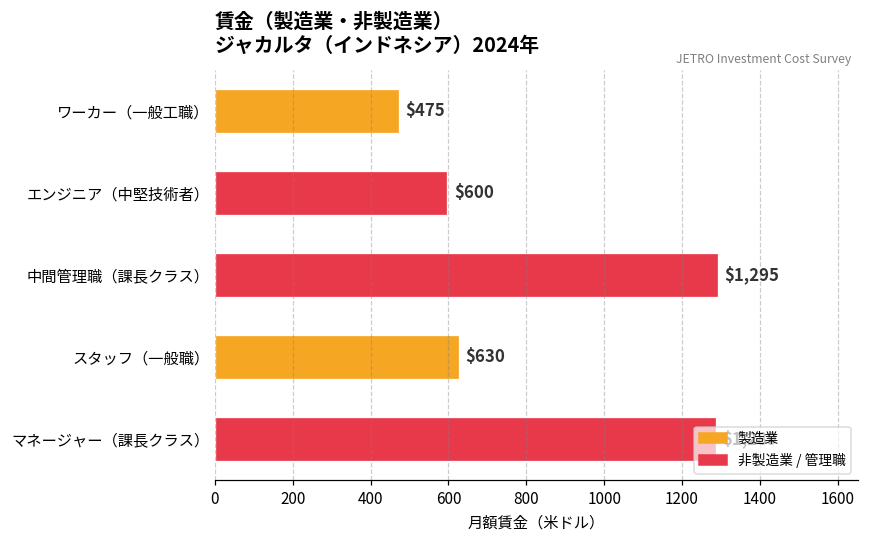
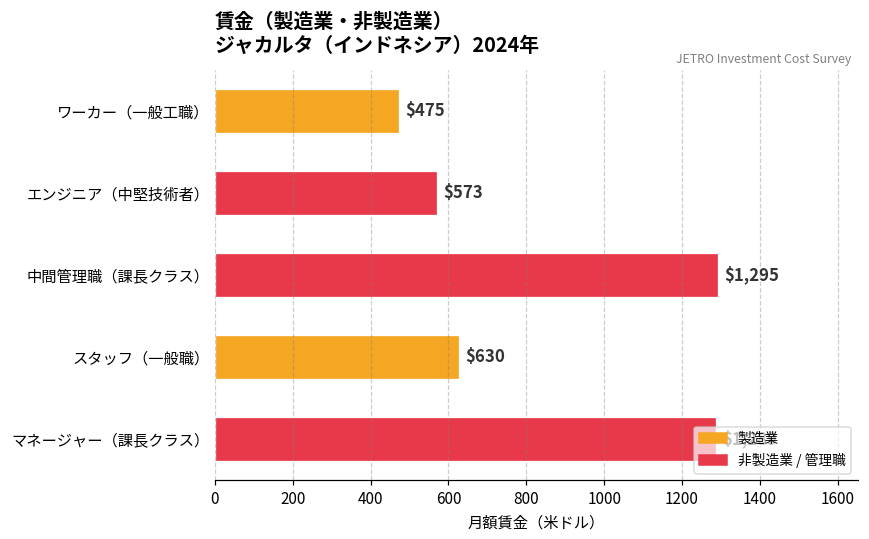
エンジニア（中堅技術者）: $600 -> $573
